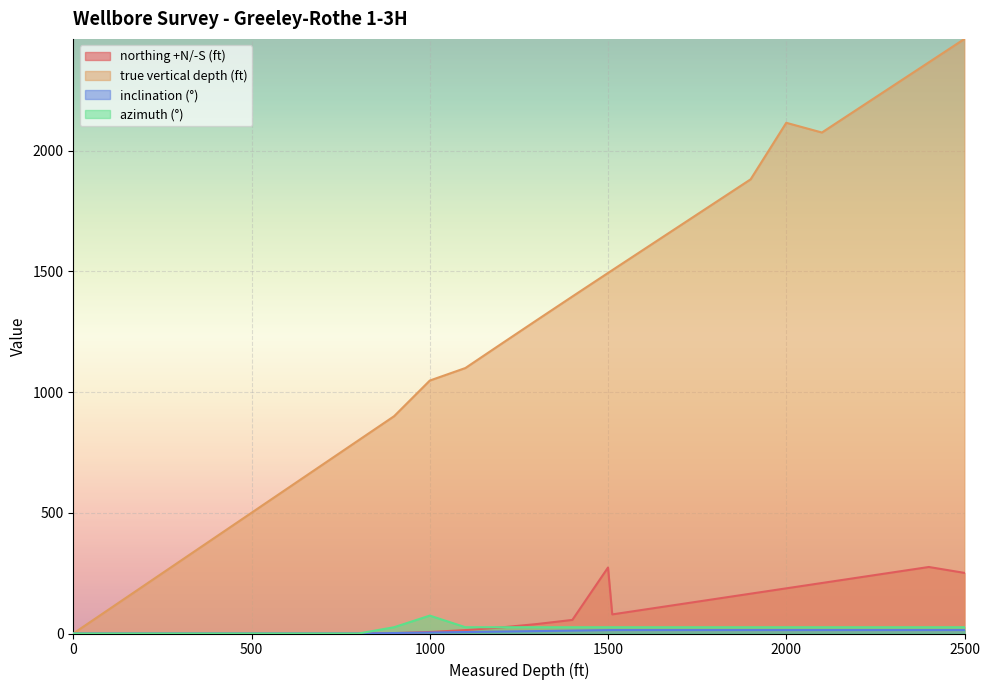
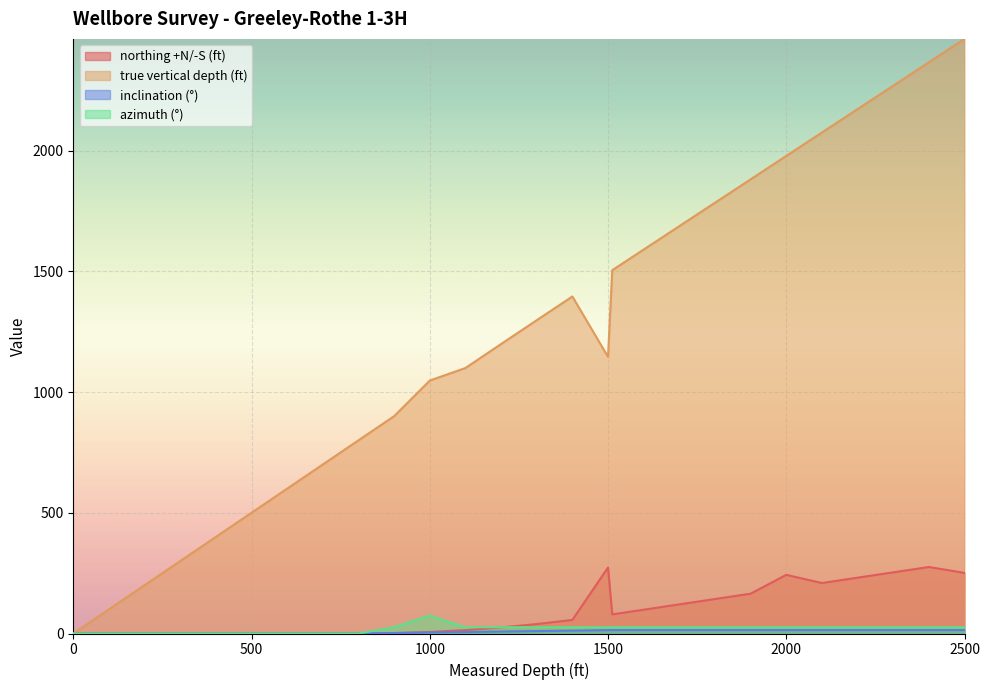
true vertical depth (ft), 1500: 1490 -> 1150
northing +N/-S (ft), 2000: 190 -> 240
true vertical depth (ft), 2000: 2110 -> 1980
